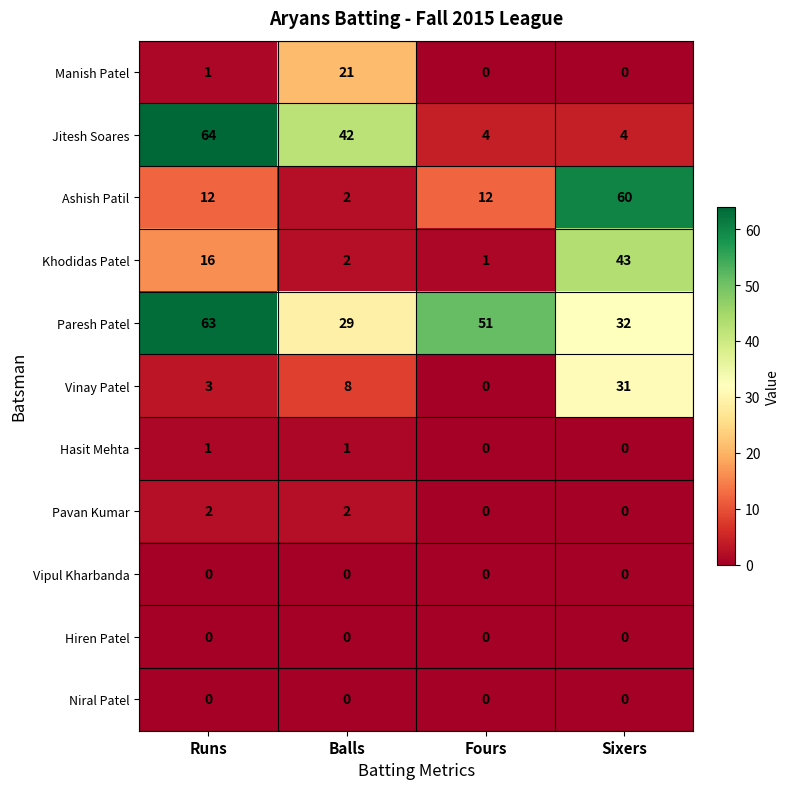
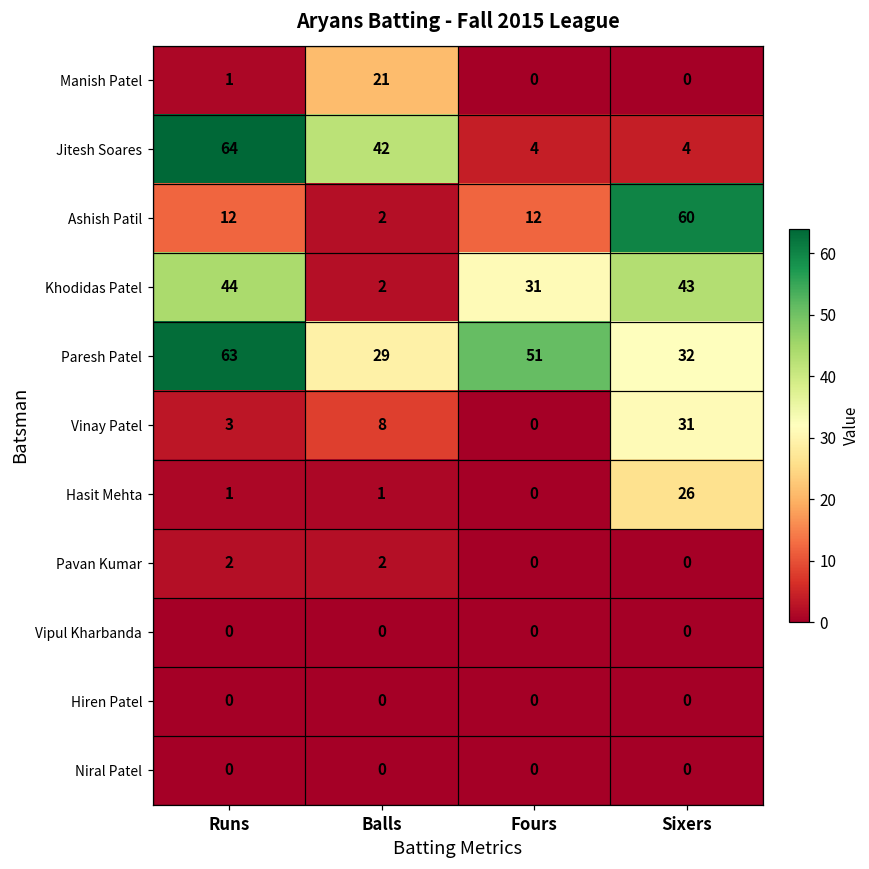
Khodidas Patel, Runs: 16 -> 44
Khodidas Patel, Fours: 1 -> 31
Hasit Mehta, Sixers: 0 -> 26
